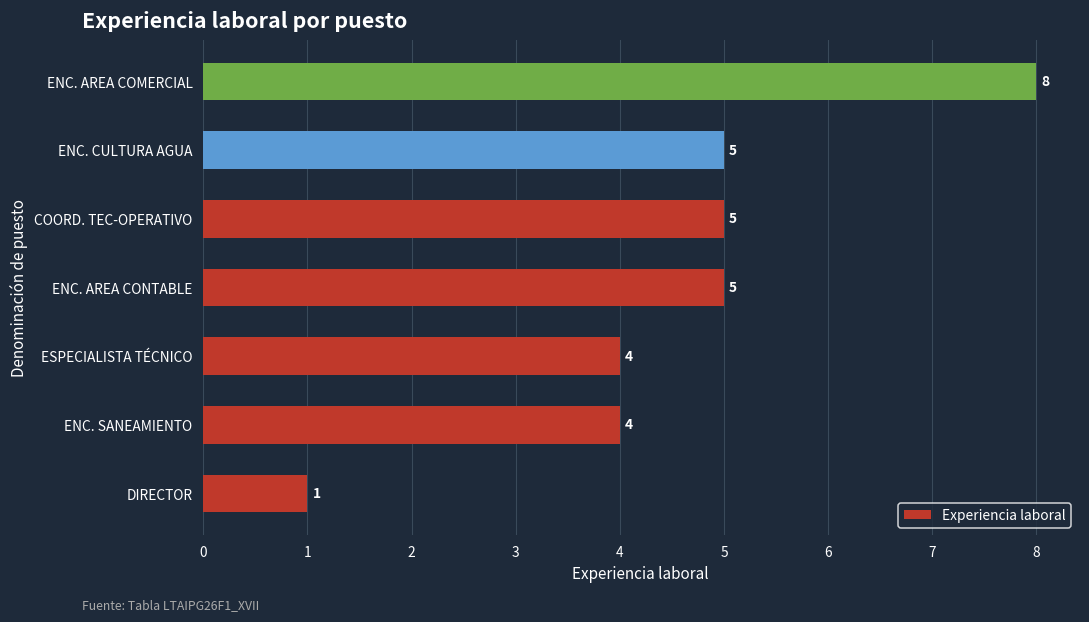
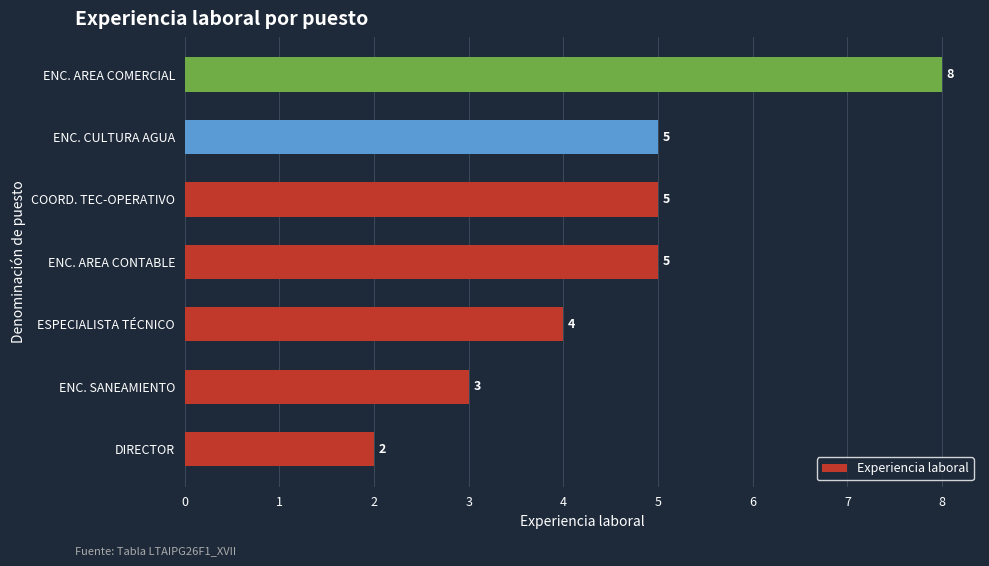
ENC. SANEAMIENTO: 4 -> 3
DIRECTOR: 1 -> 2
